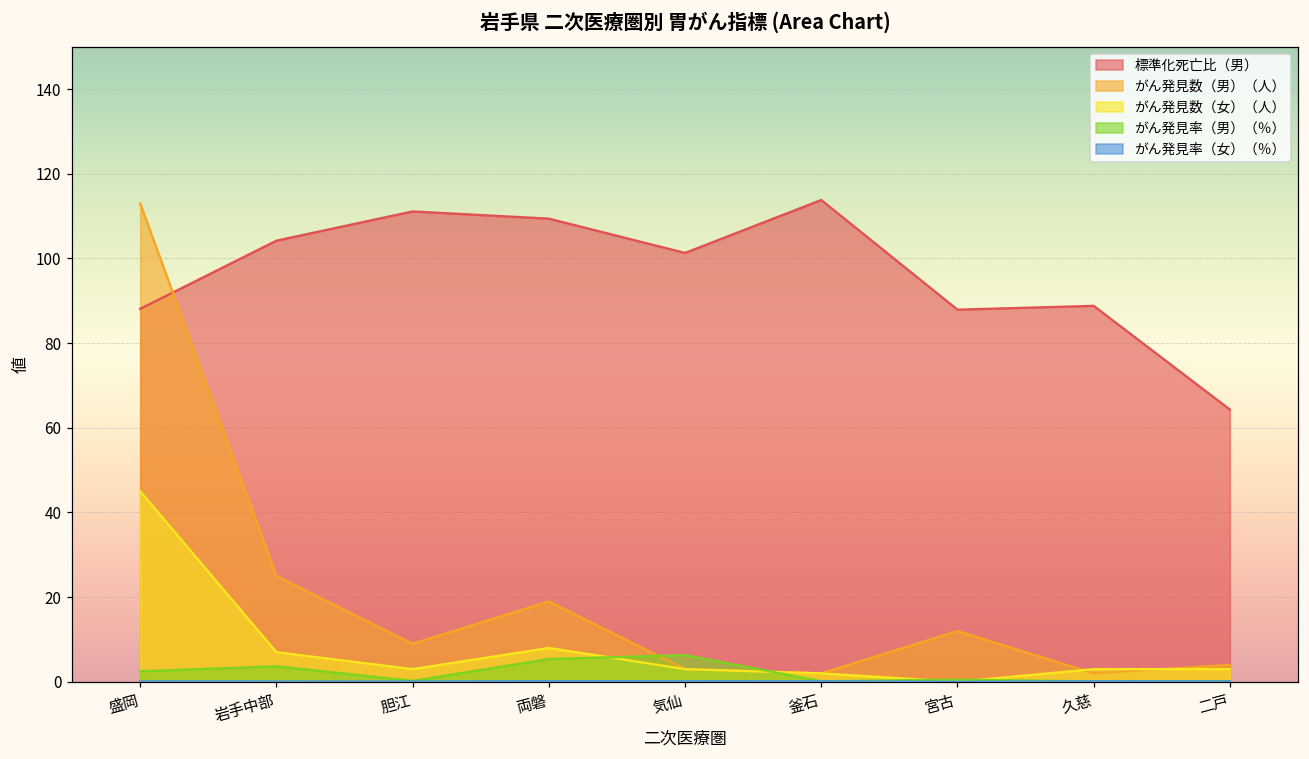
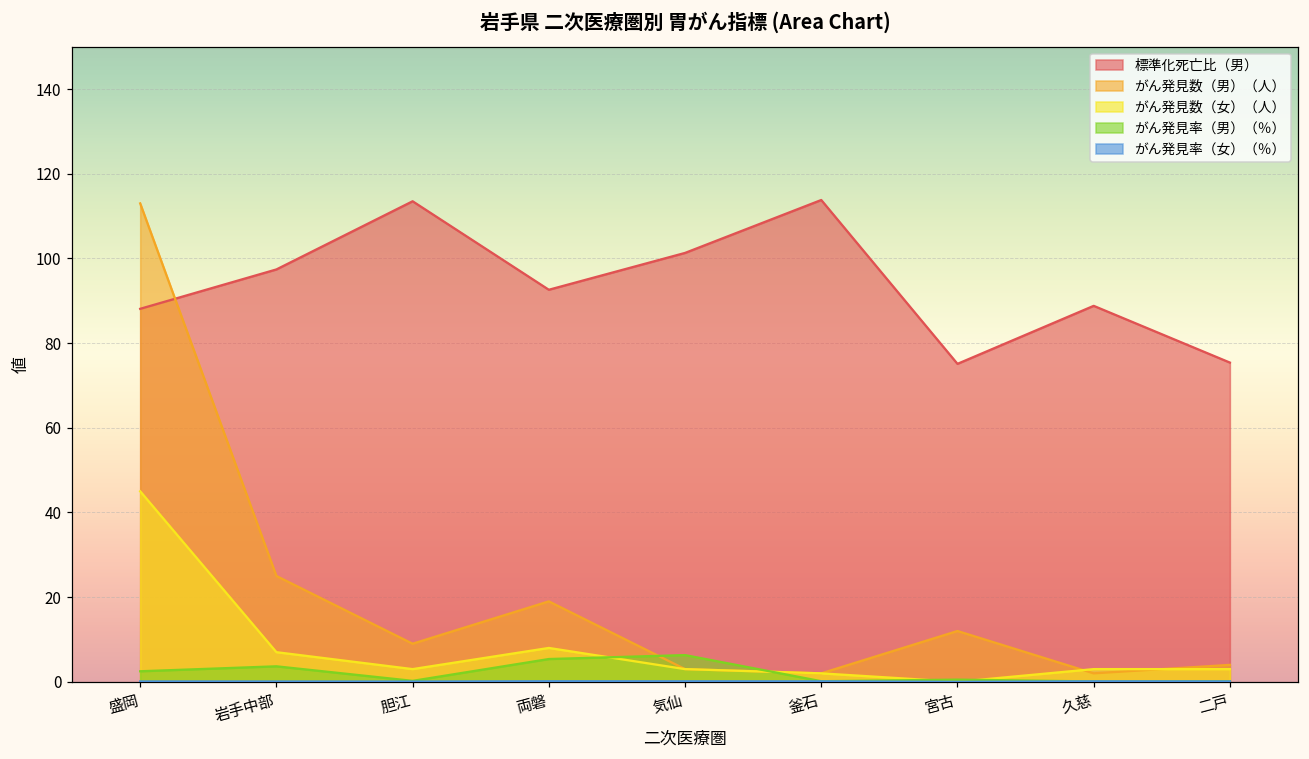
標準化死亡比（男）, 岩手中部: 104 -> 97
標準化死亡比（男）, 胆江: 111 -> 114
標準化死亡比（男）, 両磐: 109 -> 93
標準化死亡比（男）, 宮古: 88 -> 75
標準化死亡比（男）, 二戸: 64 -> 75
